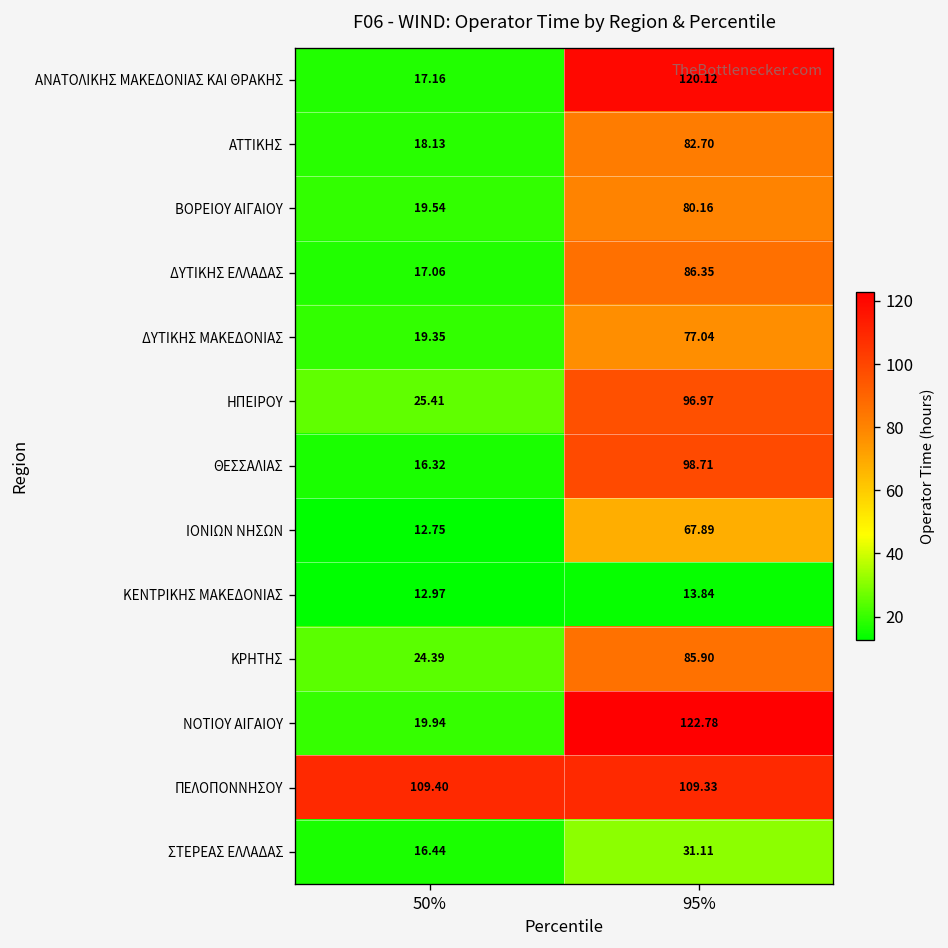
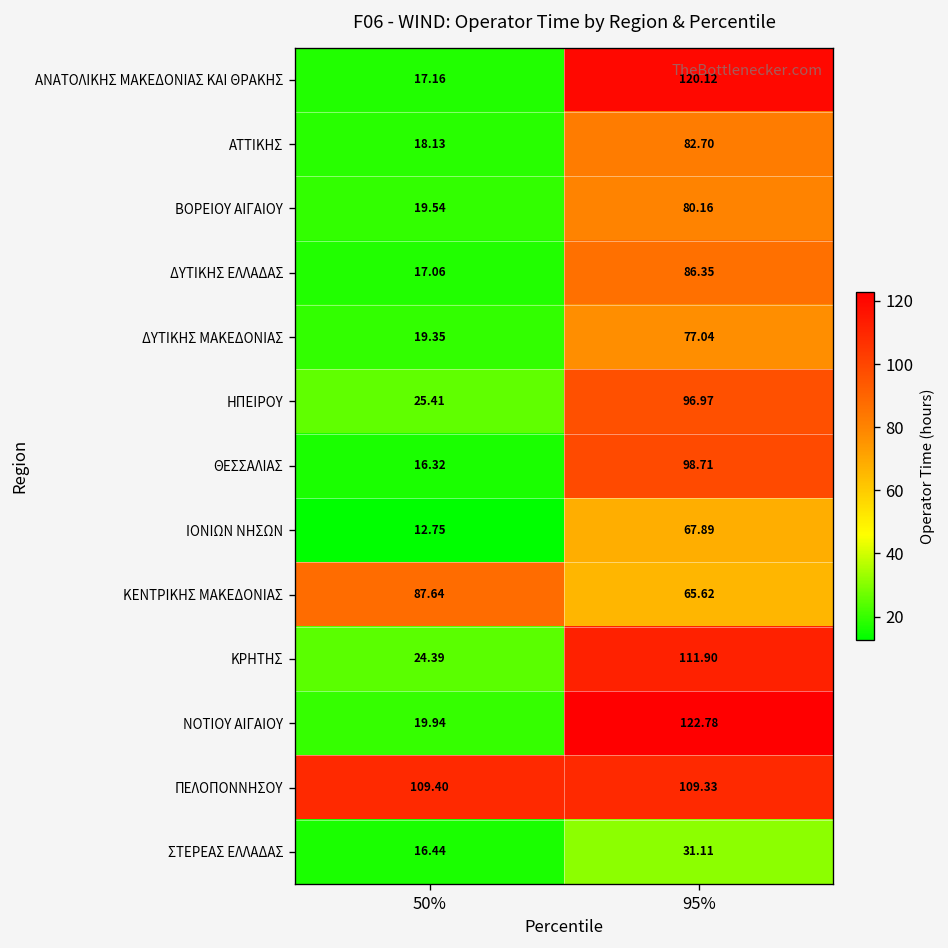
ΚΕΝΤΡΙΚΗΣ ΜΑΚΕΔΟΝΙΑΣ, 50%: 12.97 -> 87.64
ΚΕΝΤΡΙΚΗΣ ΜΑΚΕΔΟΝΙΑΣ, 95%: 13.84 -> 65.62
ΚΡΗΤΗΣ, 95%: 85.90 -> 111.90
